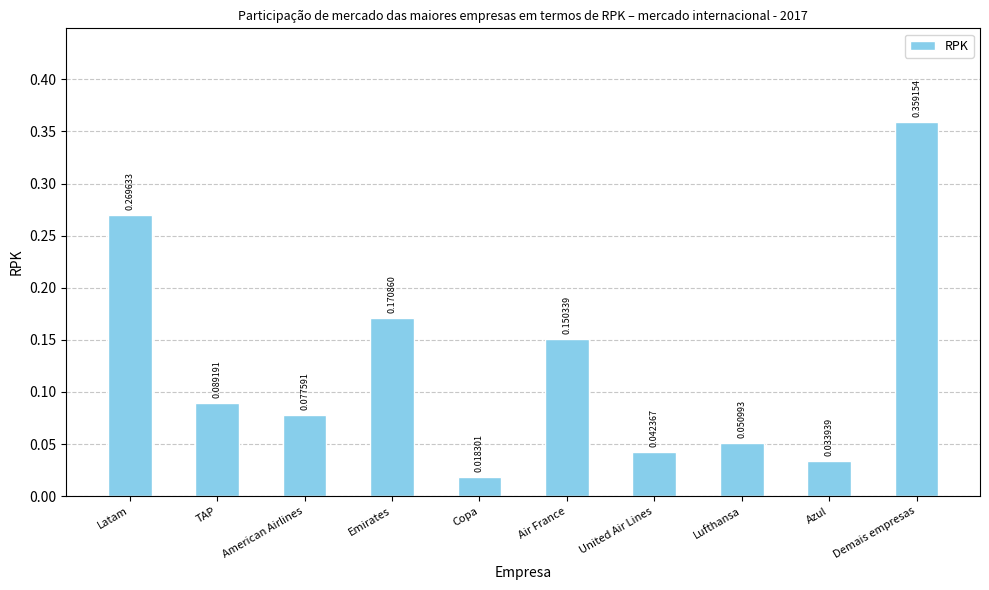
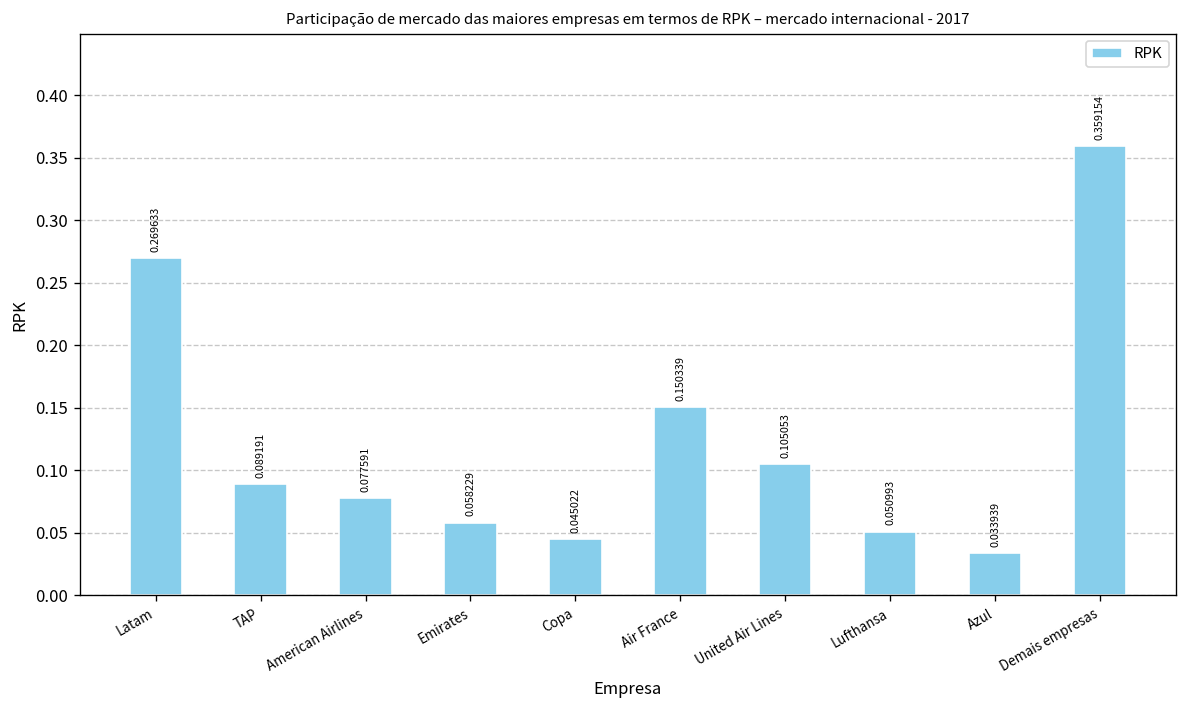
Emirates: 0.170860 -> 0.058229
Copa: 0.018301 -> 0.045022
United Air Lines: 0.042367 -> 0.105053
